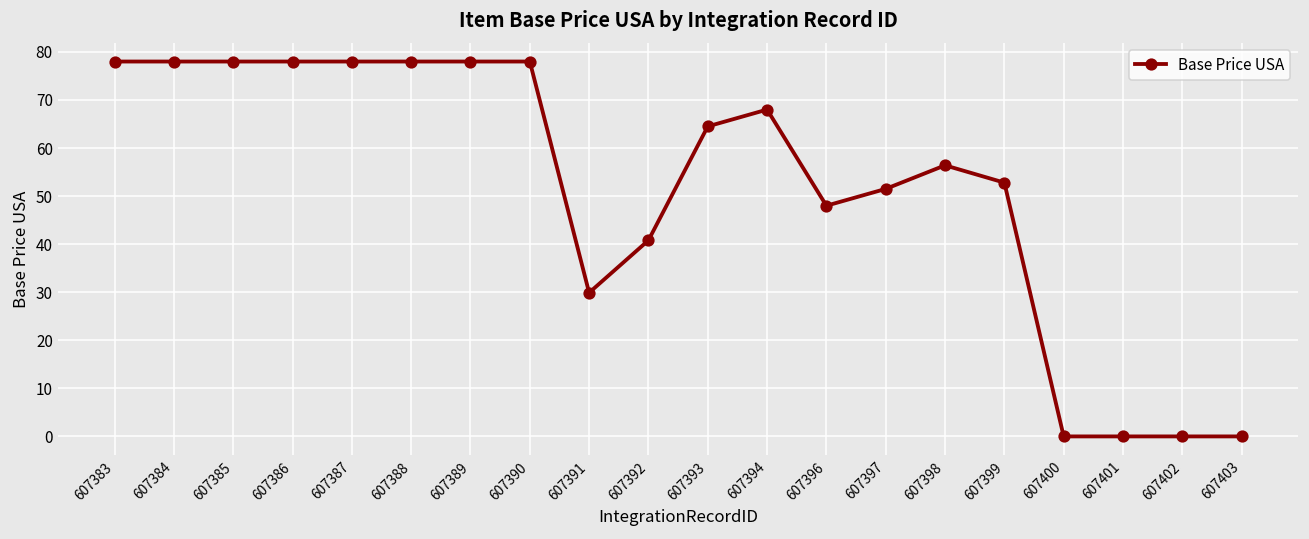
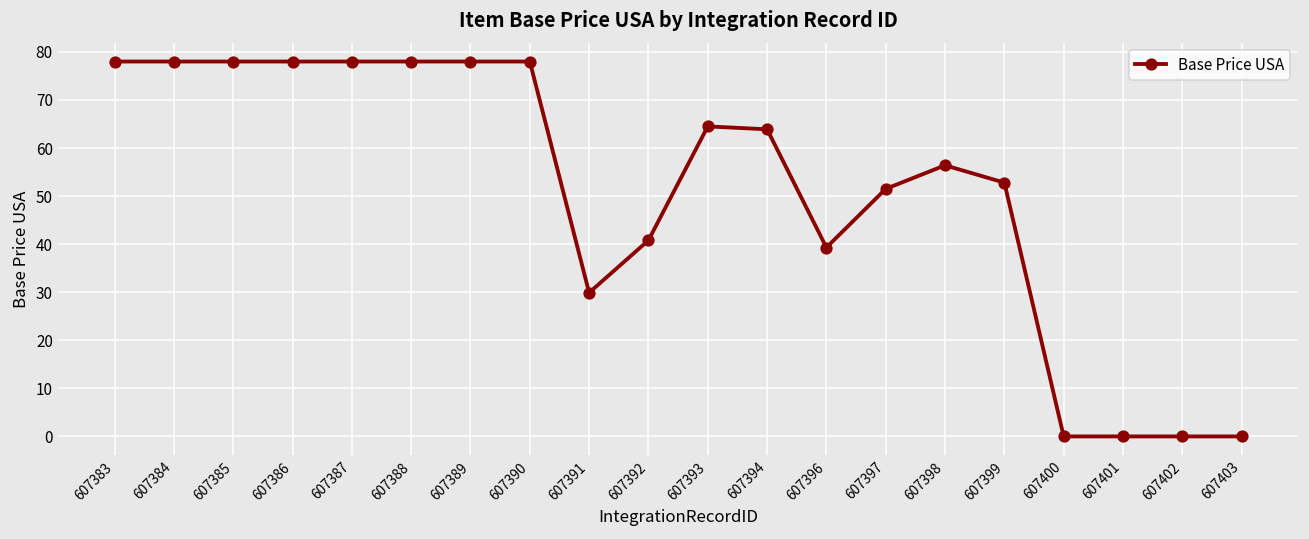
607394: 68 -> 64
607396: 48 -> 39
